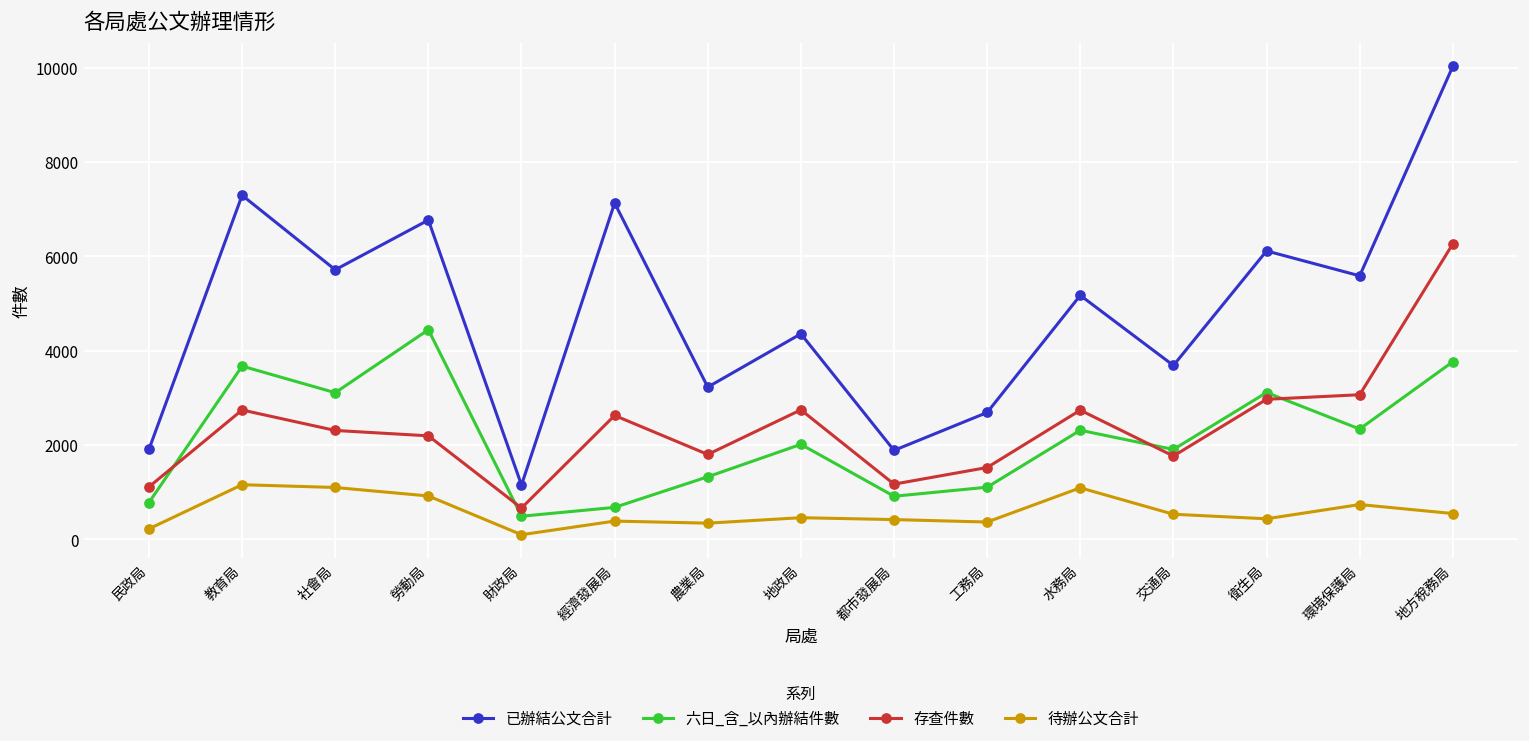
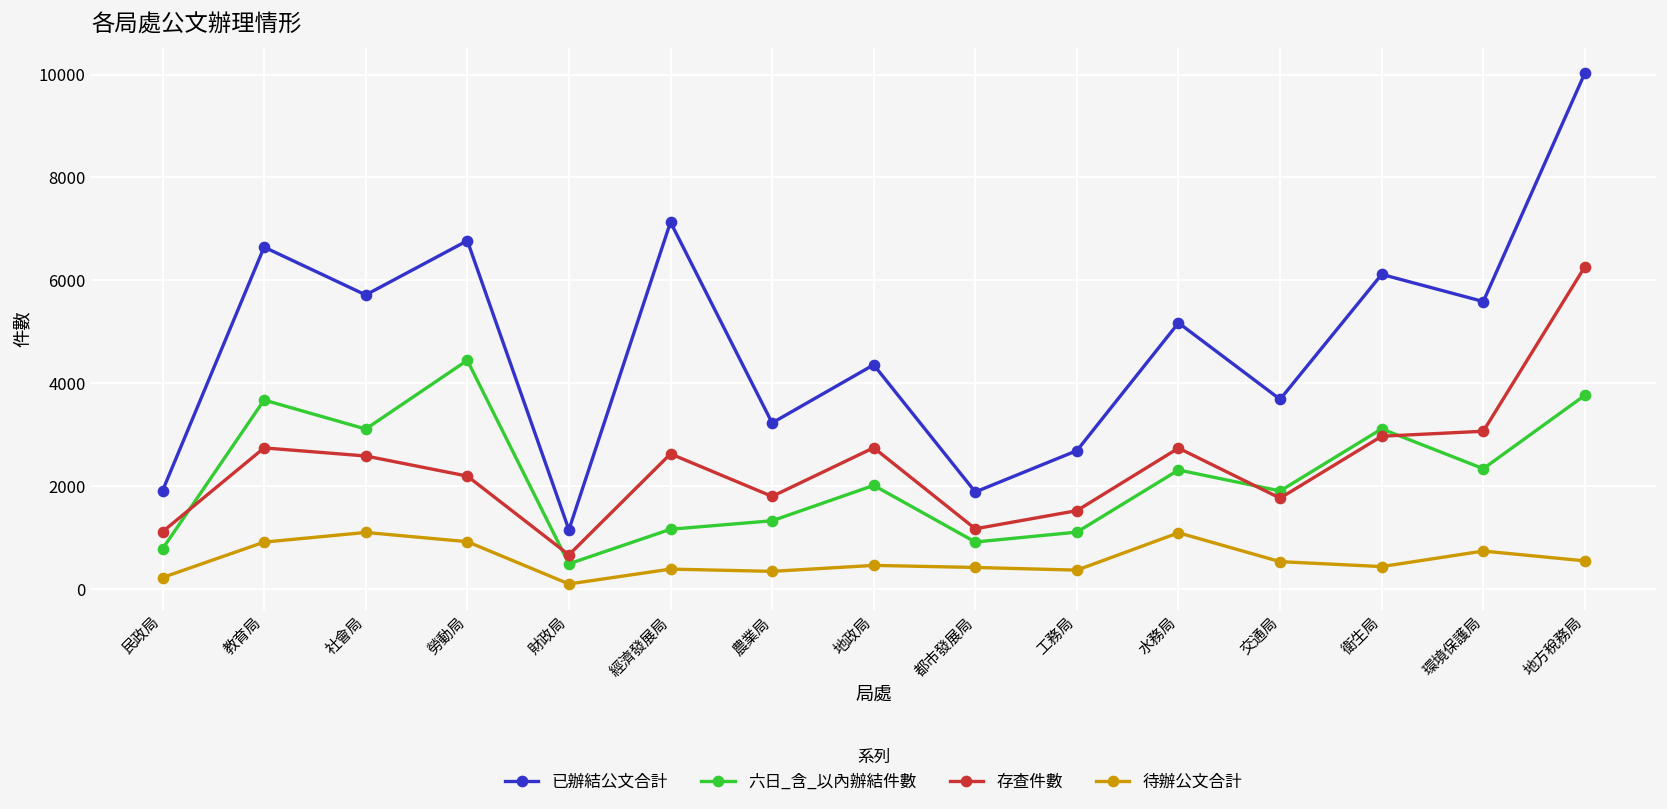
已辦結公文合計, 教育局: 7300 -> 6600
待辦公文合計, 教育局: 1200 -> 900
存查件數, 社會局: 2300 -> 2600
六日_含_以內辦結件數, 經濟發展局: 700 -> 1200
